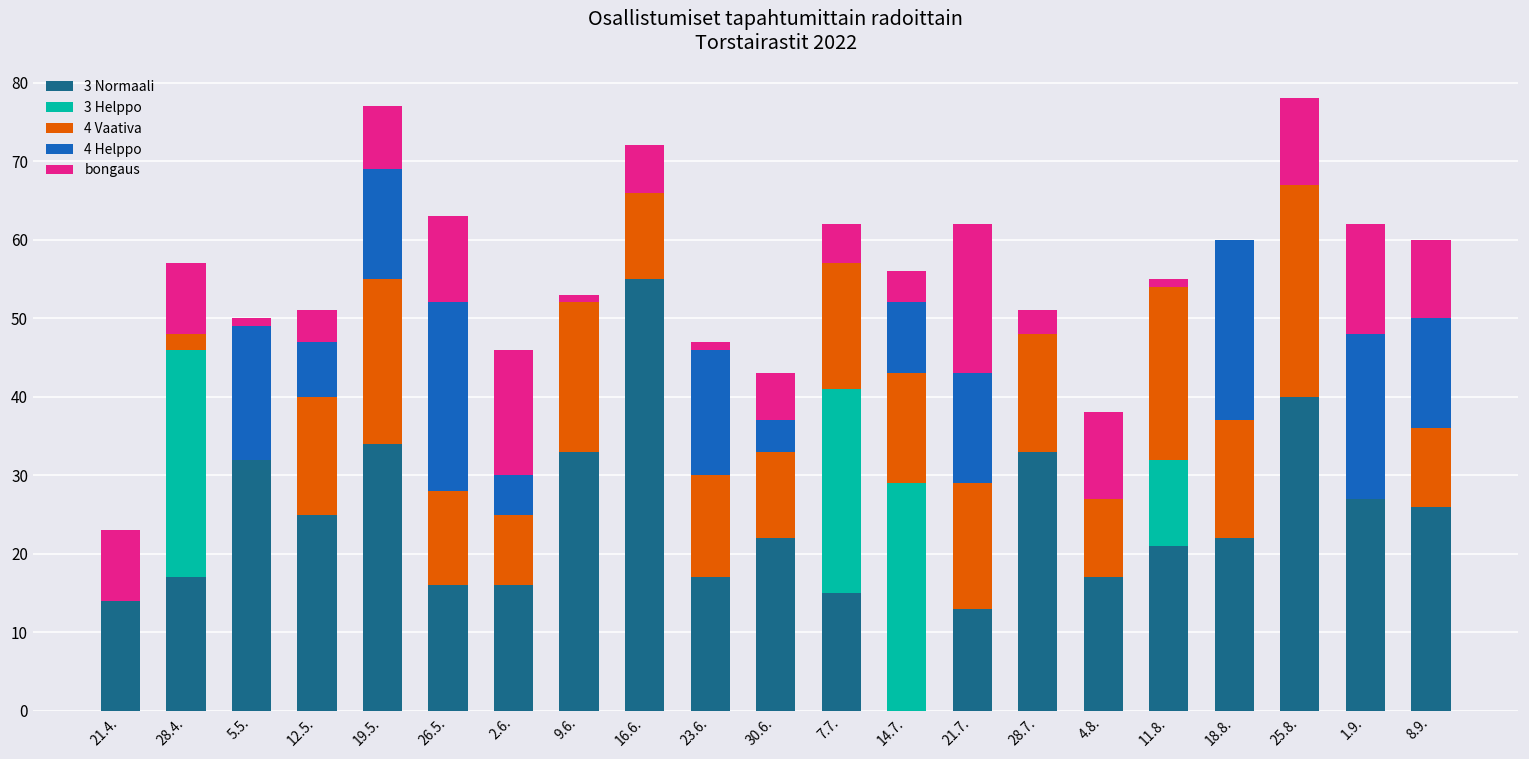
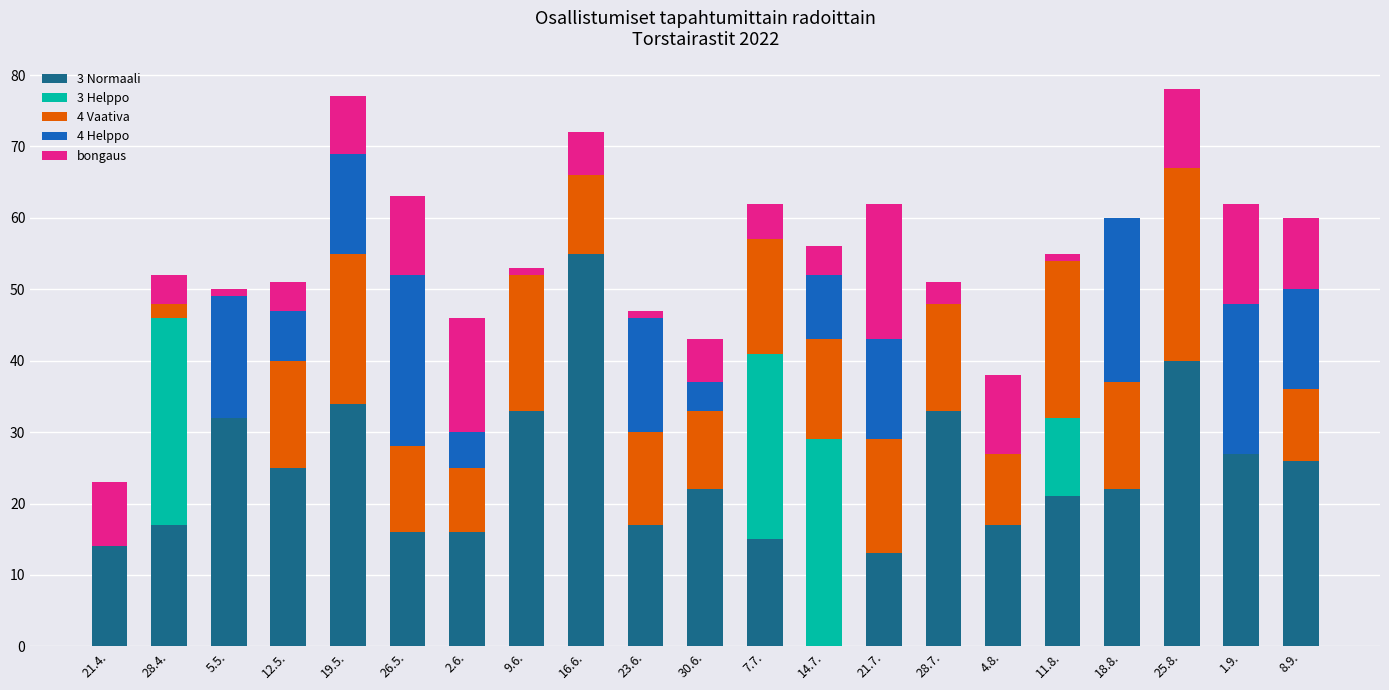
bongaus, 28.4.: 9 -> 4
